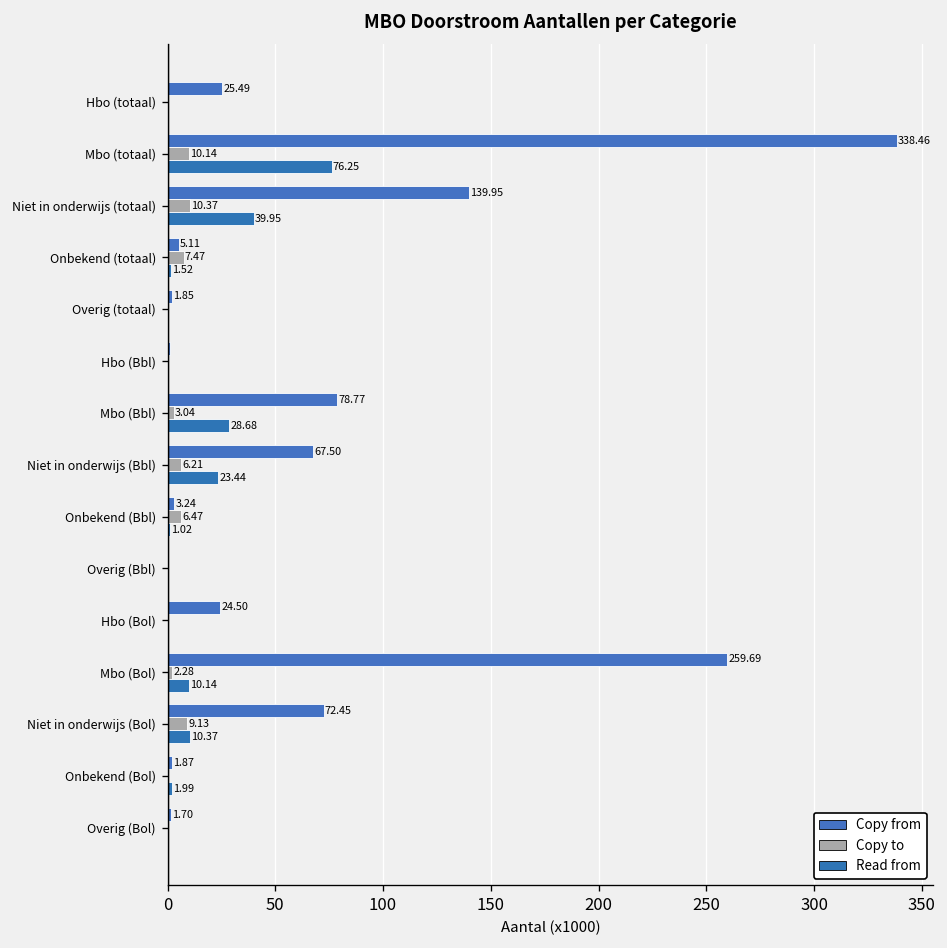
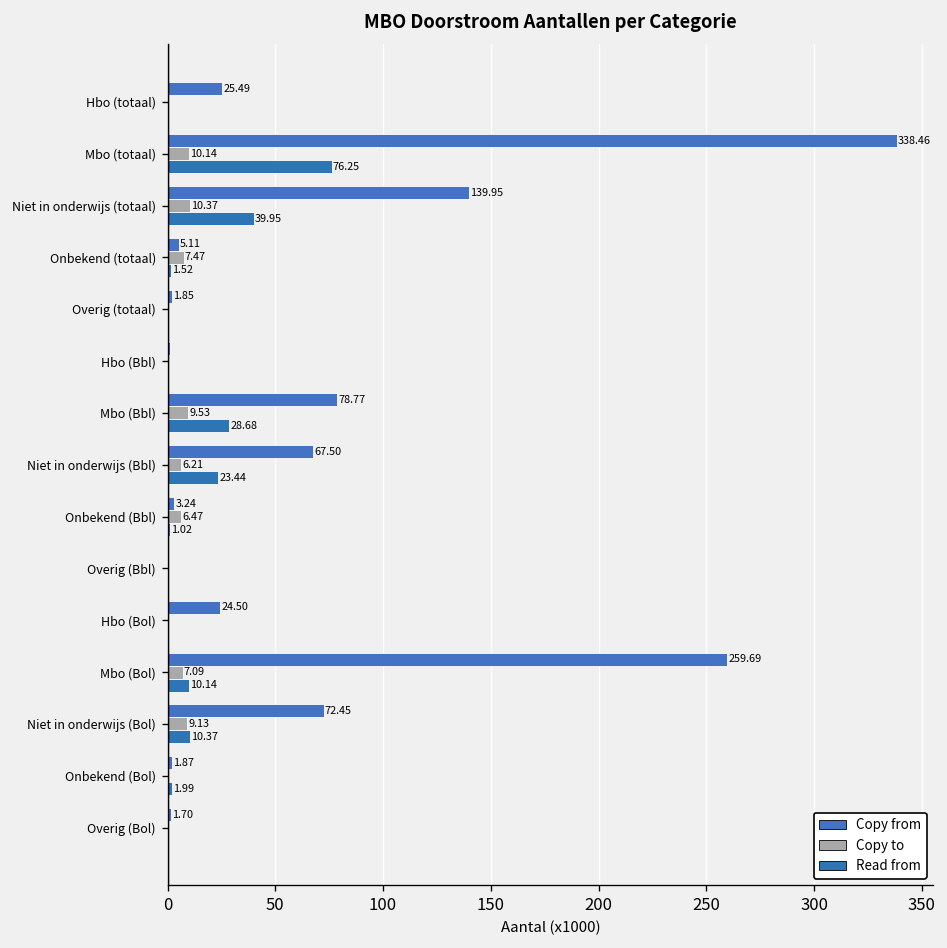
Copy to, Mbo (Bbl): 3.04 -> 9.53
Copy to, Mbo (Bol): 2.28 -> 7.09
